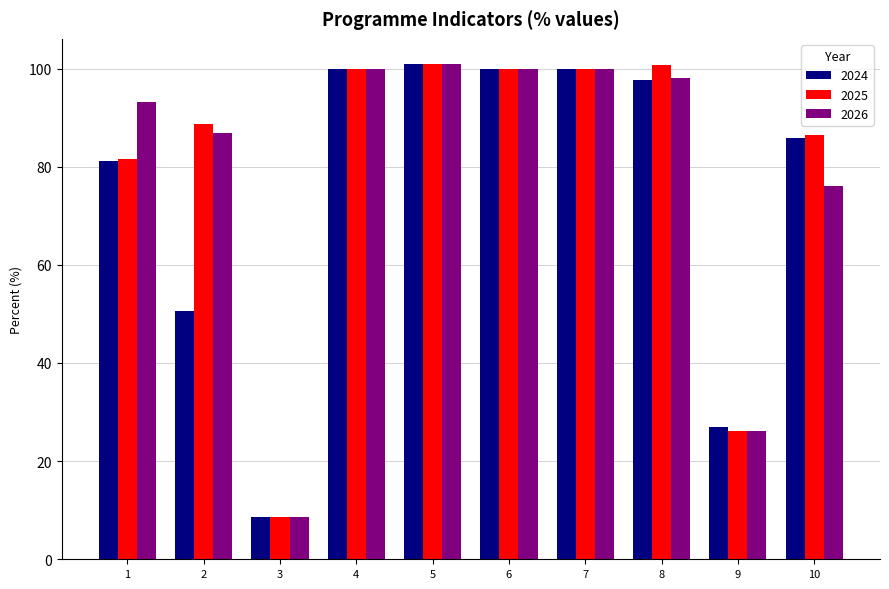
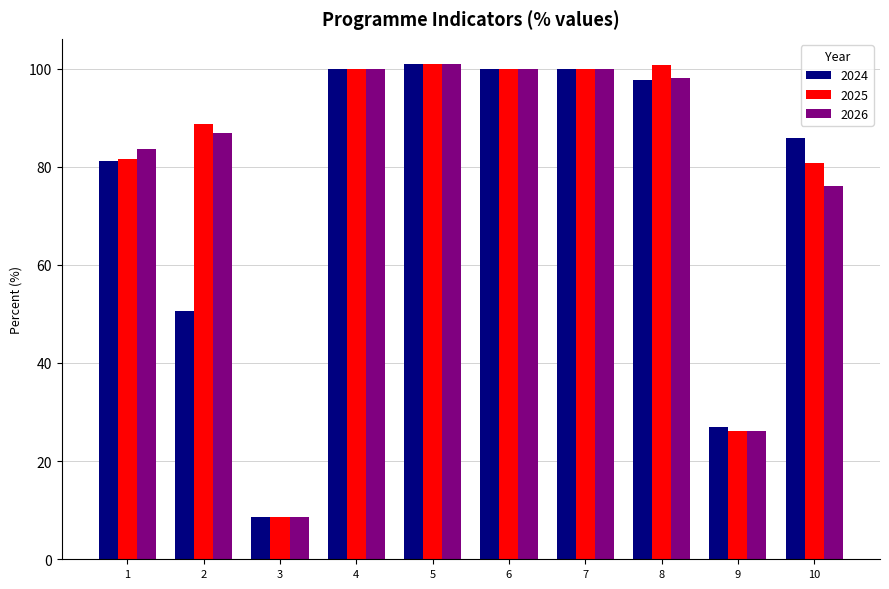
2026, 1: 93 -> 84
2025, 10: 87 -> 81
